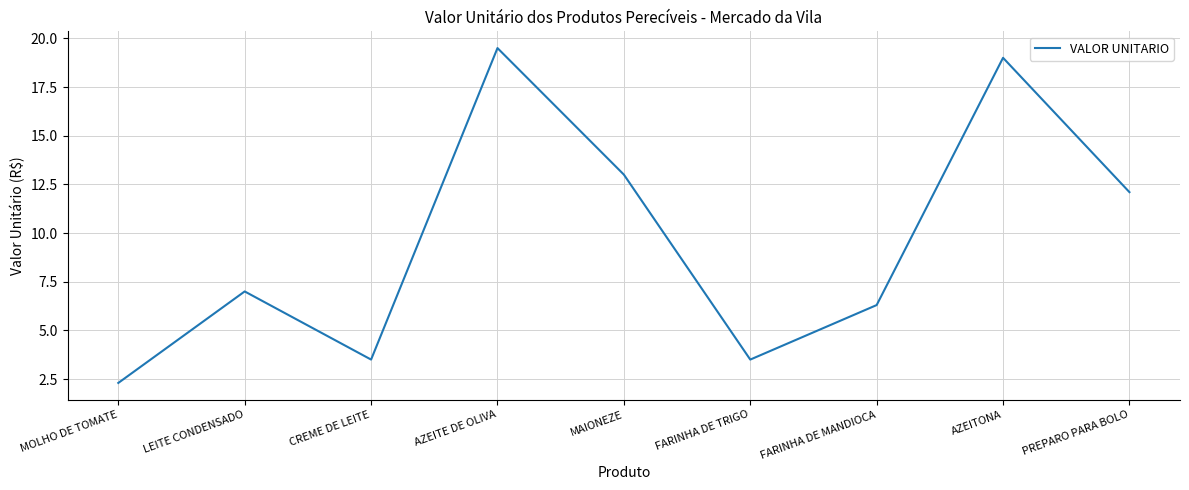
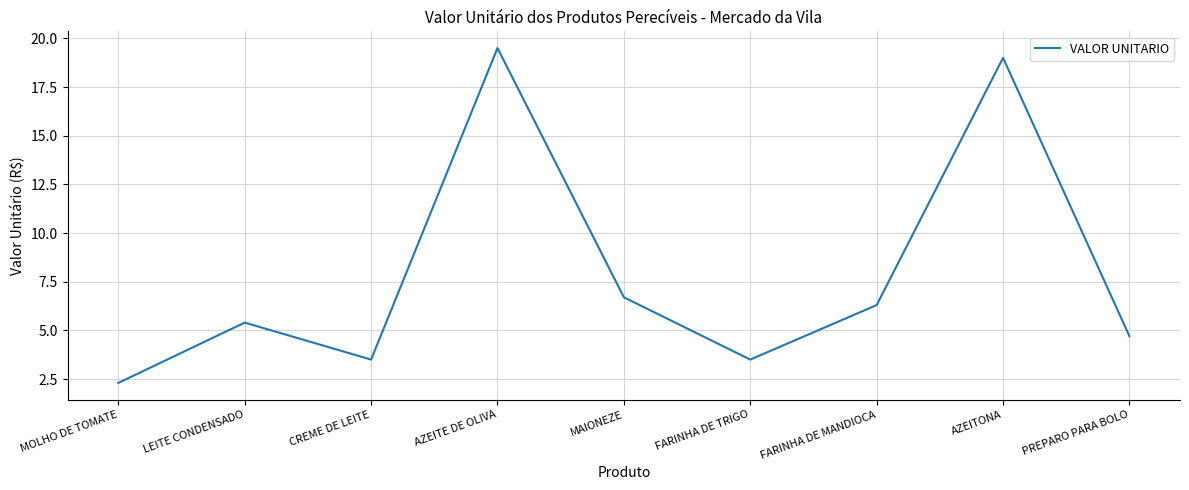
LEITE CONDENSADO: 7.0 -> 5.4
MAIONEZE: 13.0 -> 6.7
PREPARO PARA BOLO: 12.1 -> 4.7
